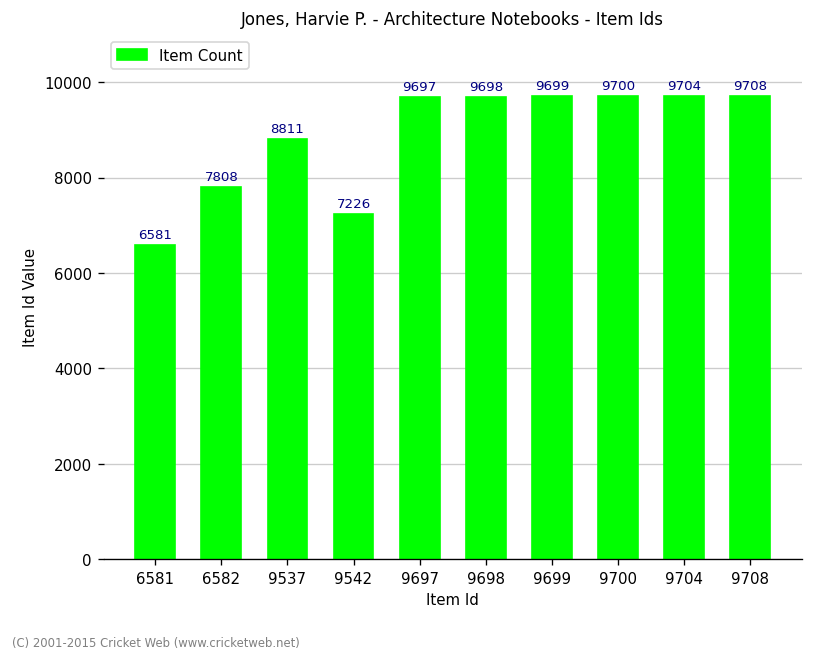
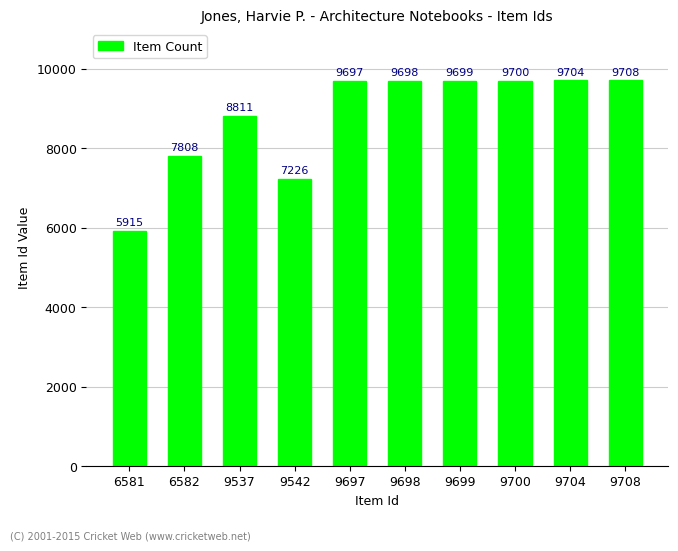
6581: 6581 -> 5915
